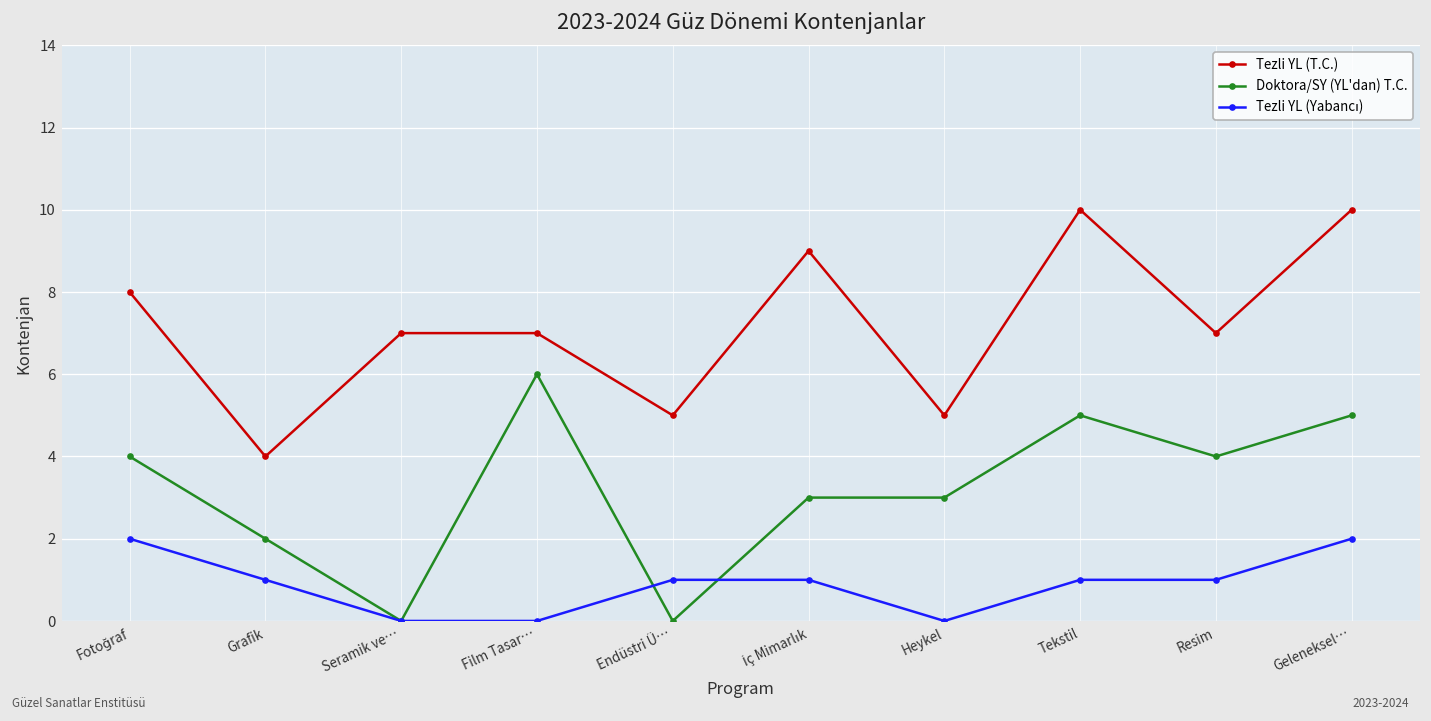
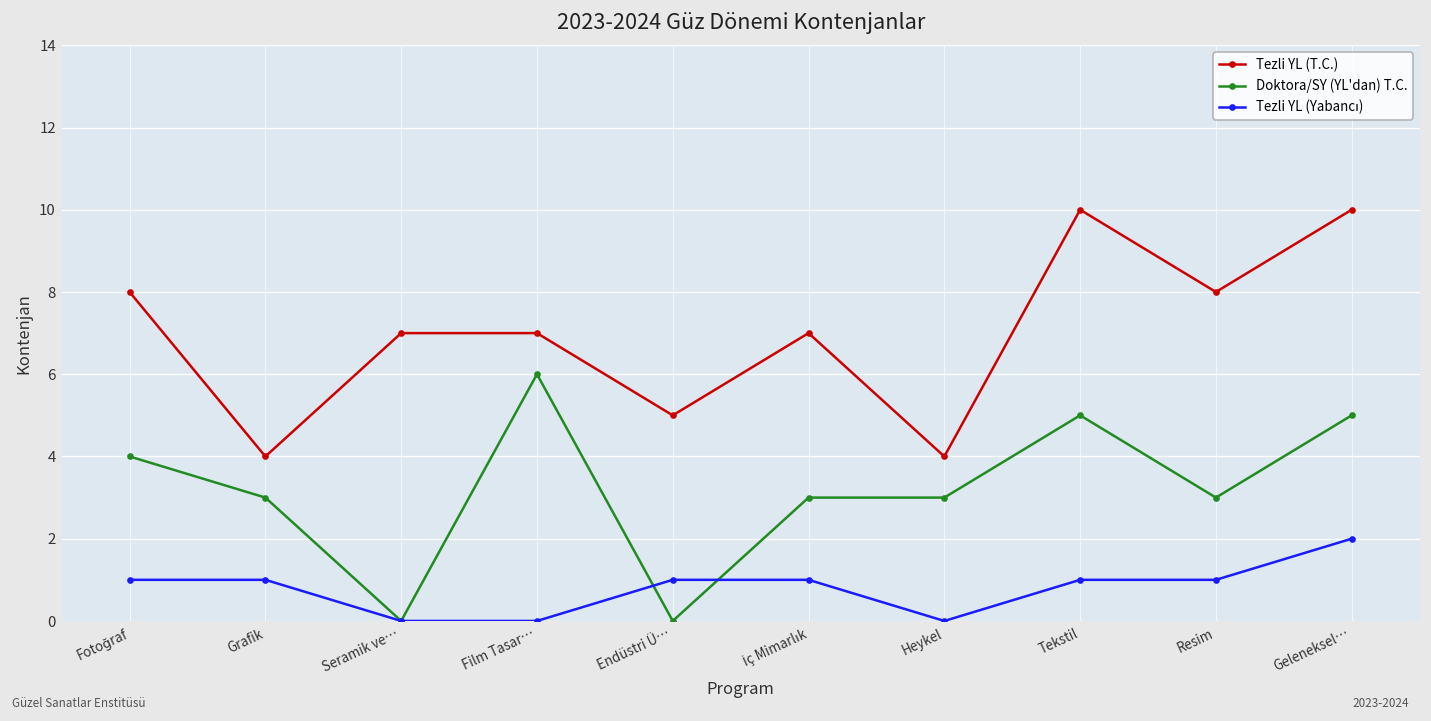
Tezli YL (Yabancı), Fotoğraf: 2 -> 1
Doktora/SY (YL'dan) T.C., Grafik: 2 -> 3
Tezli YL (T.C.), İç Mimarlık: 9 -> 7
Tezli YL (T.C.), Heykel: 5 -> 4
Tezli YL (T.C.), Resim: 7 -> 8
Doktora/SY (YL'dan) T.C., Resim: 4 -> 3
